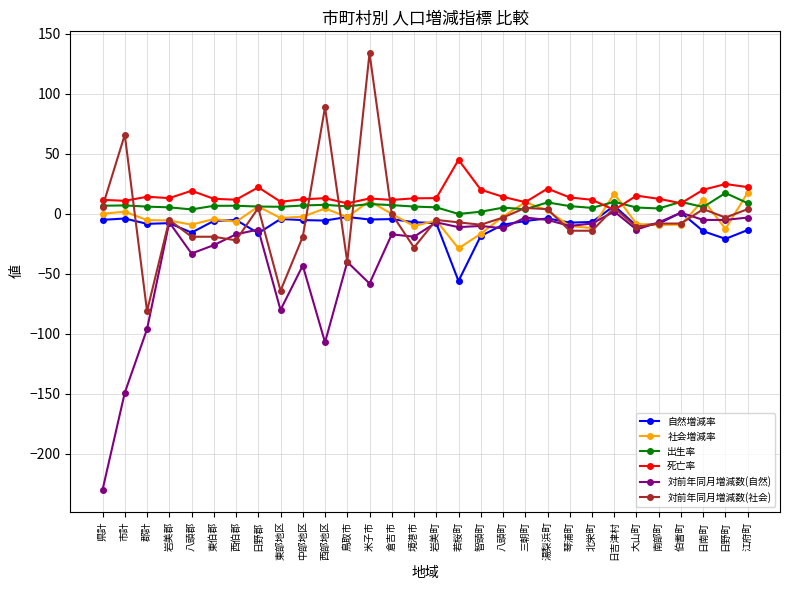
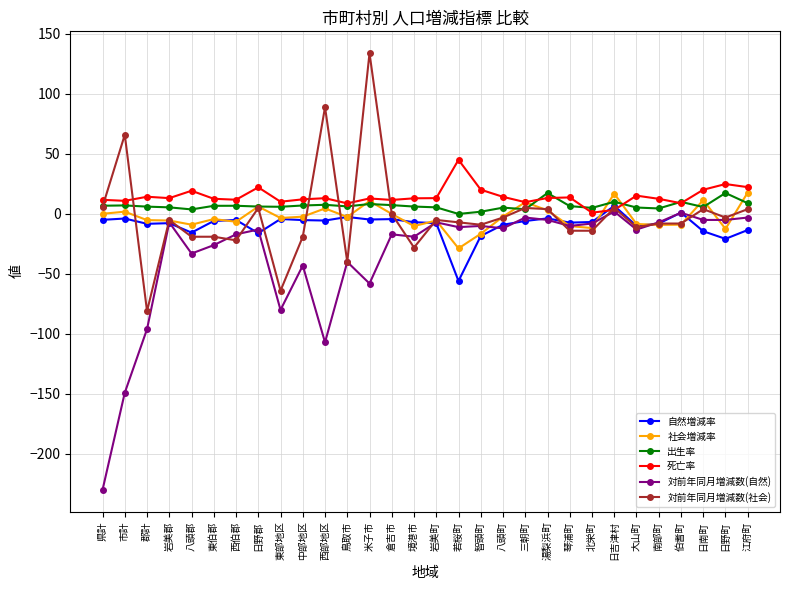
出生率, 湯梨浜町: 10 -> 17
死亡率, 湯梨浜町: 21 -> 13
死亡率, 北栄町: 12 -> 1
